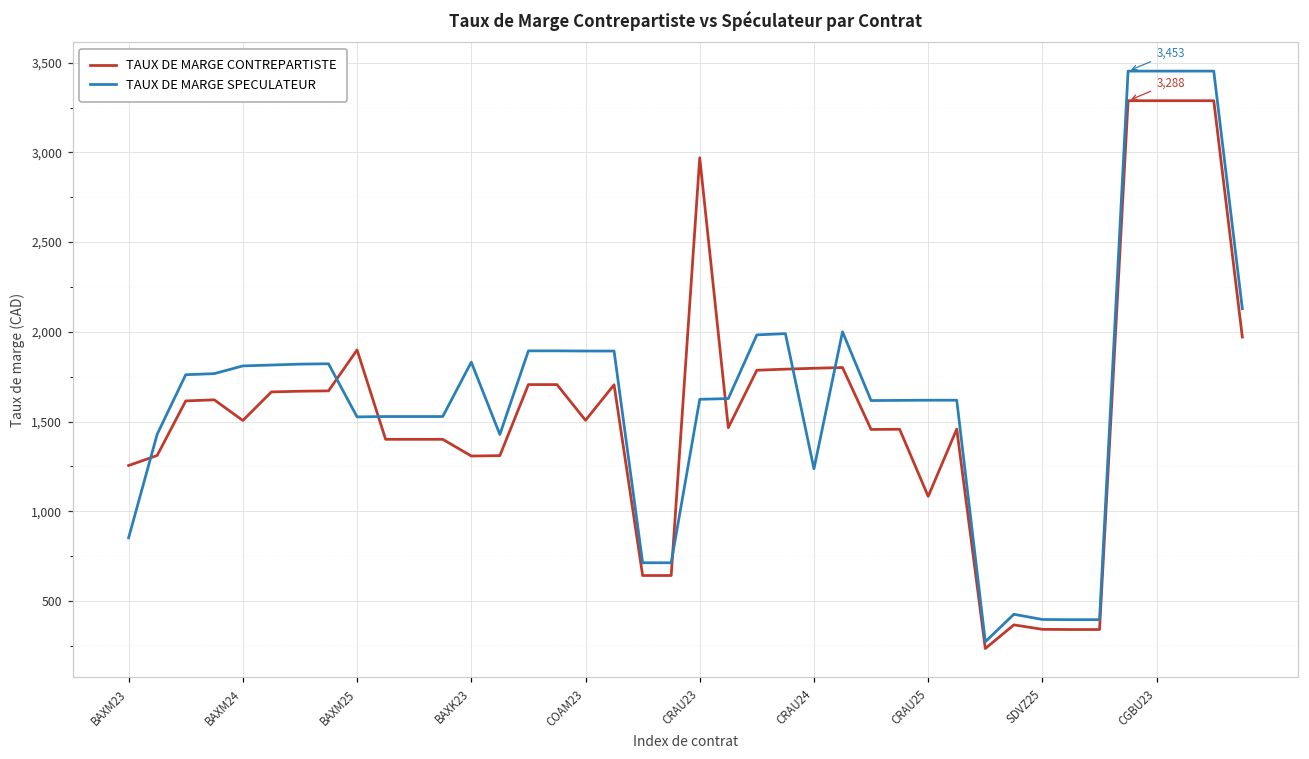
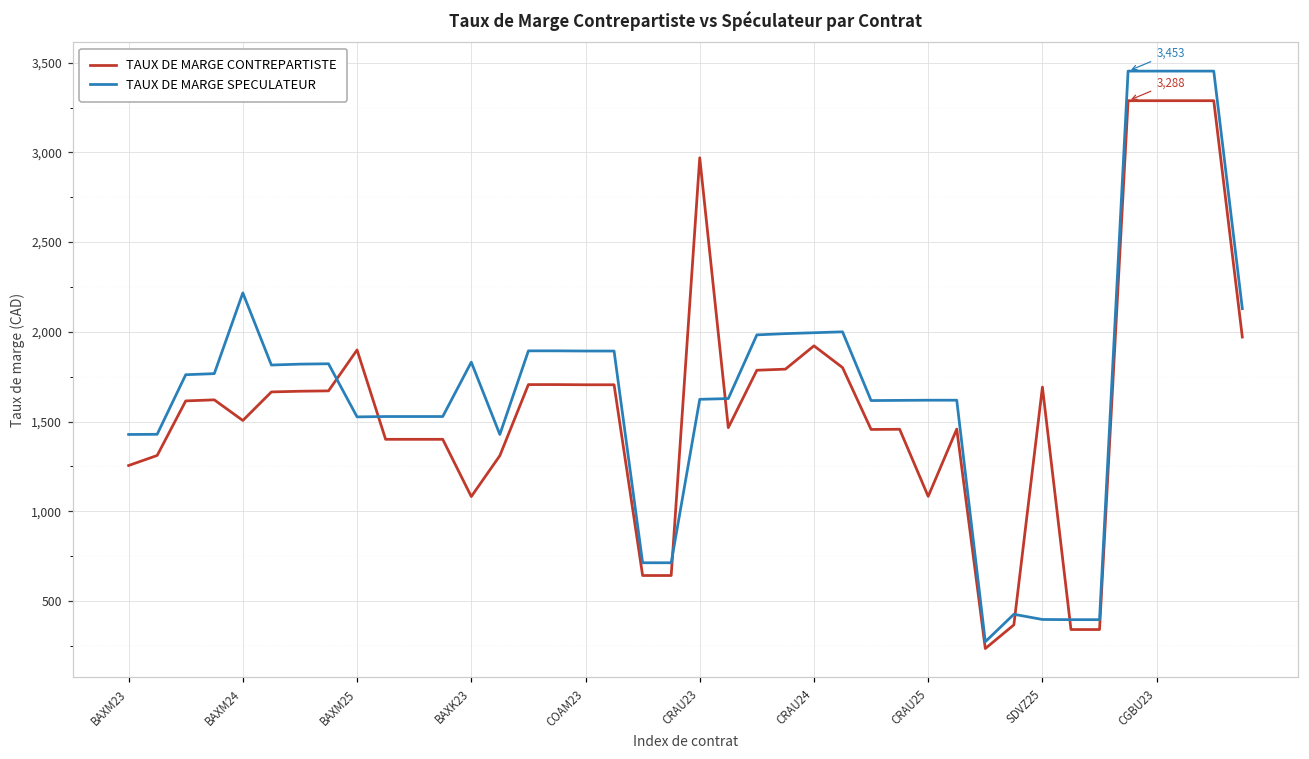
TAUX DE MARGE SPECULATEUR, BAXM23: 850 -> 1,430
TAUX DE MARGE SPECULATEUR, BAXM24: 1,810 -> 2,220
TAUX DE MARGE CONTREPARTISTE, BAXK23: 1,310 -> 1,080
TAUX DE MARGE CONTREPARTISTE, COAM23: 1,510 -> 1,710
TAUX DE MARGE CONTREPARTISTE, CRAU24: 1,800 -> 1,920
TAUX DE MARGE SPECULATEUR, CRAU24: 1,240 -> 2,000
TAUX DE MARGE CONTREPARTISTE, SDVZ25: 340 -> 1,690
